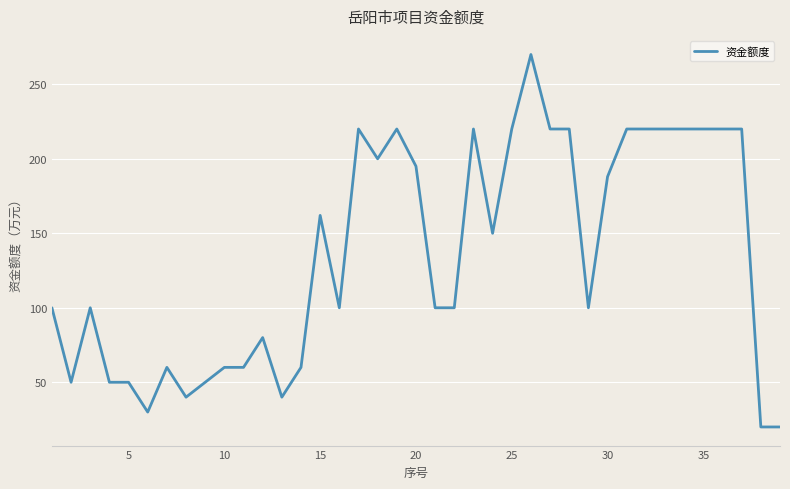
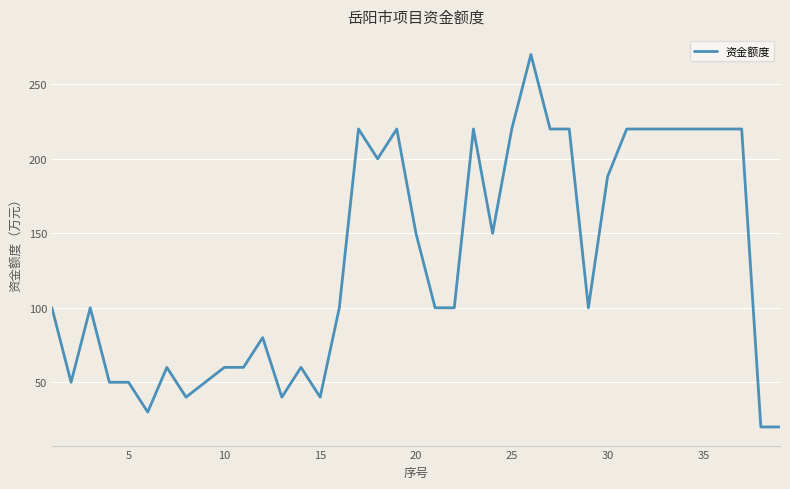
15: 162 -> 40
20: 195 -> 150
